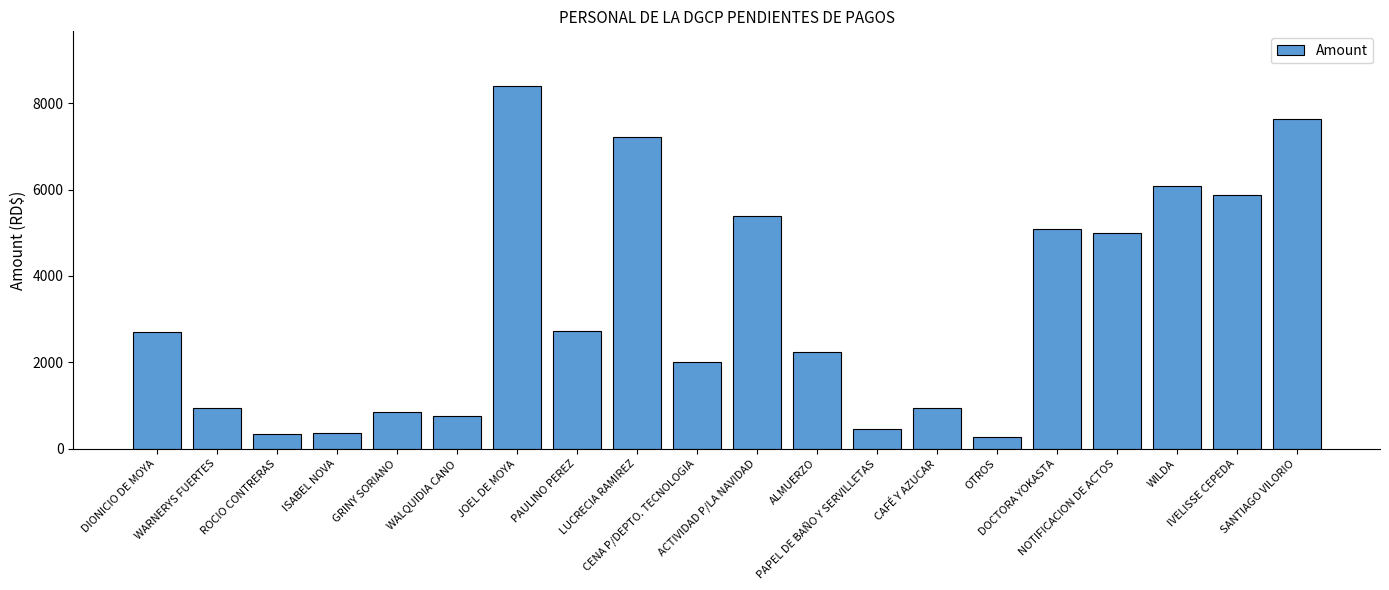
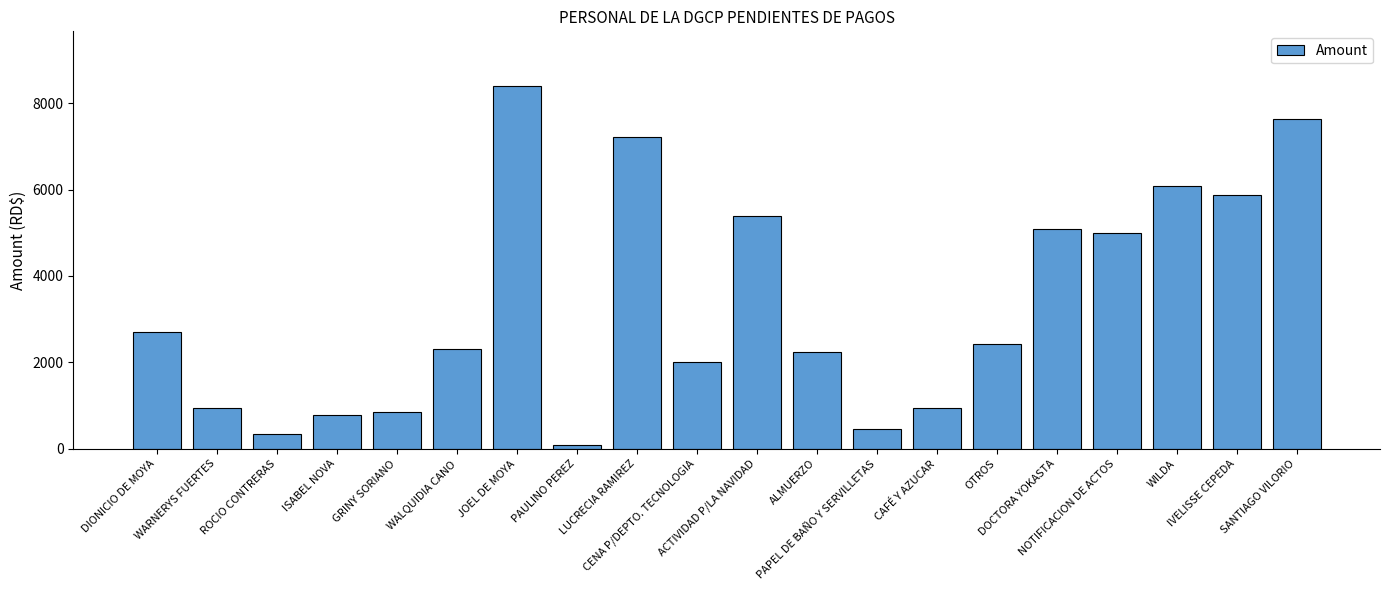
ISABEL NOVA: 400 -> 800
WALQUIDIA CANO: 800 -> 2300
PAULINO PEREZ: 2700 -> 100
OTROS: 300 -> 2400
